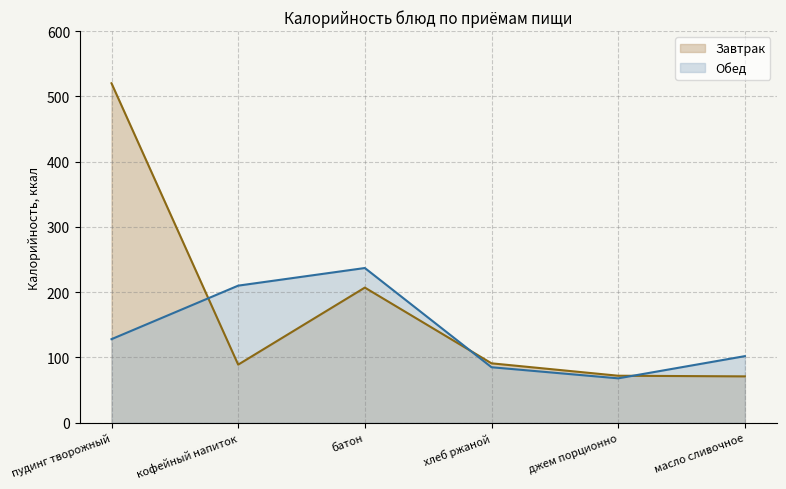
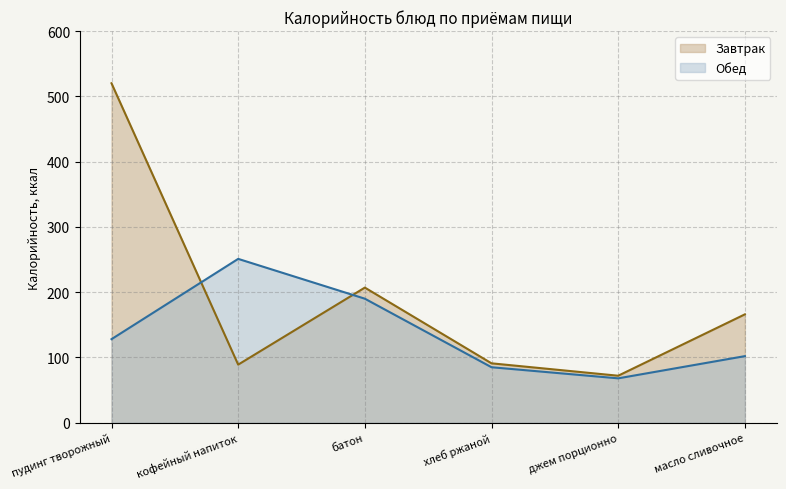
Обед, кофейный напиток: 210 -> 250
Обед, батон: 240 -> 190
Завтрак, масло сливочное: 70 -> 170
